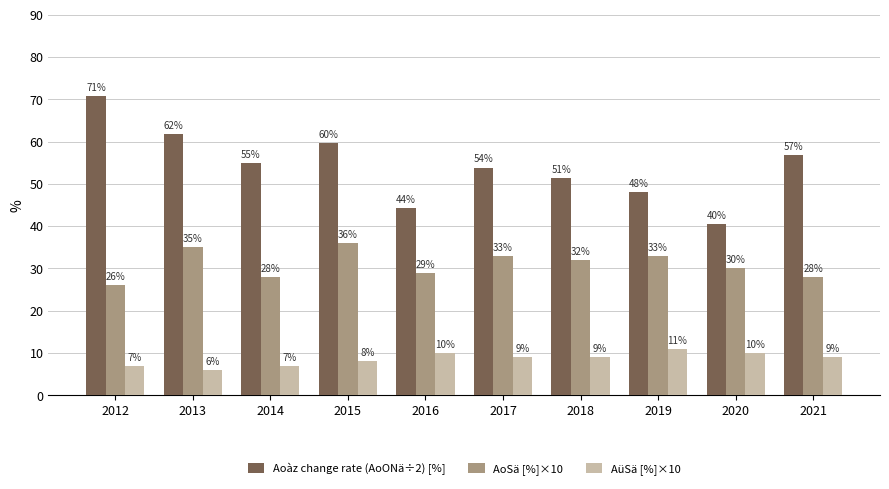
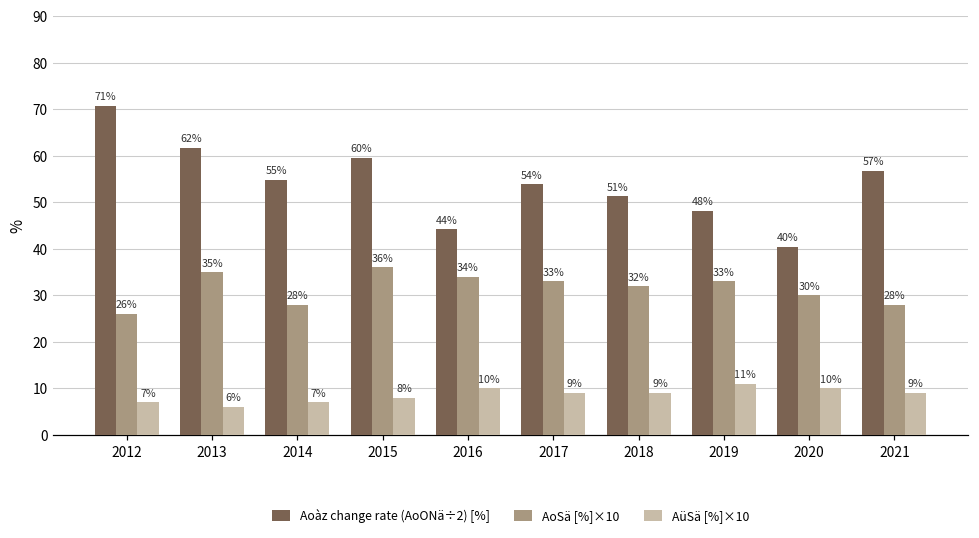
AoSä [%]×10, 2016: 29% -> 34%
